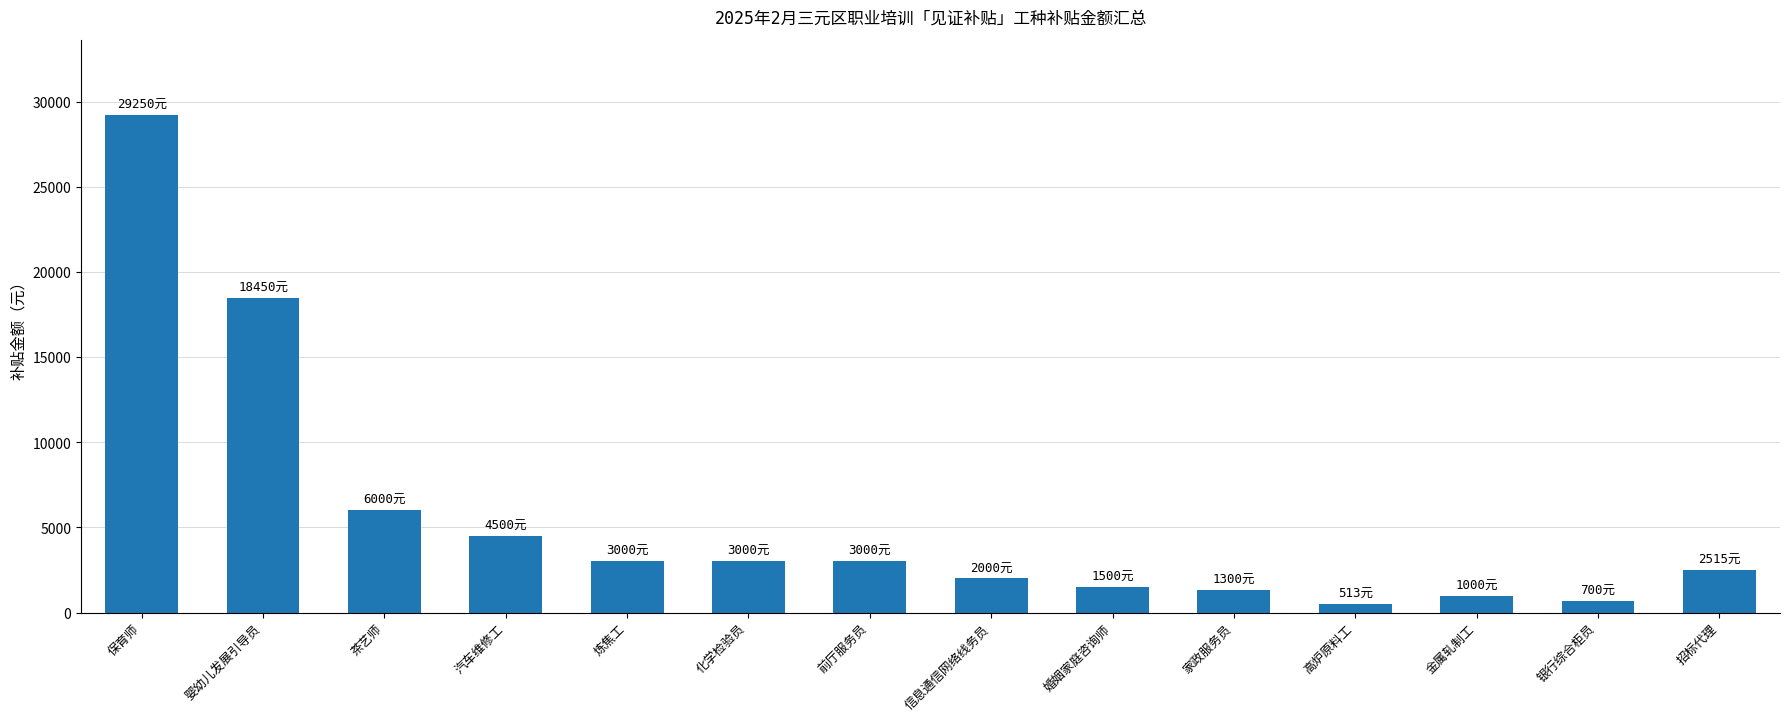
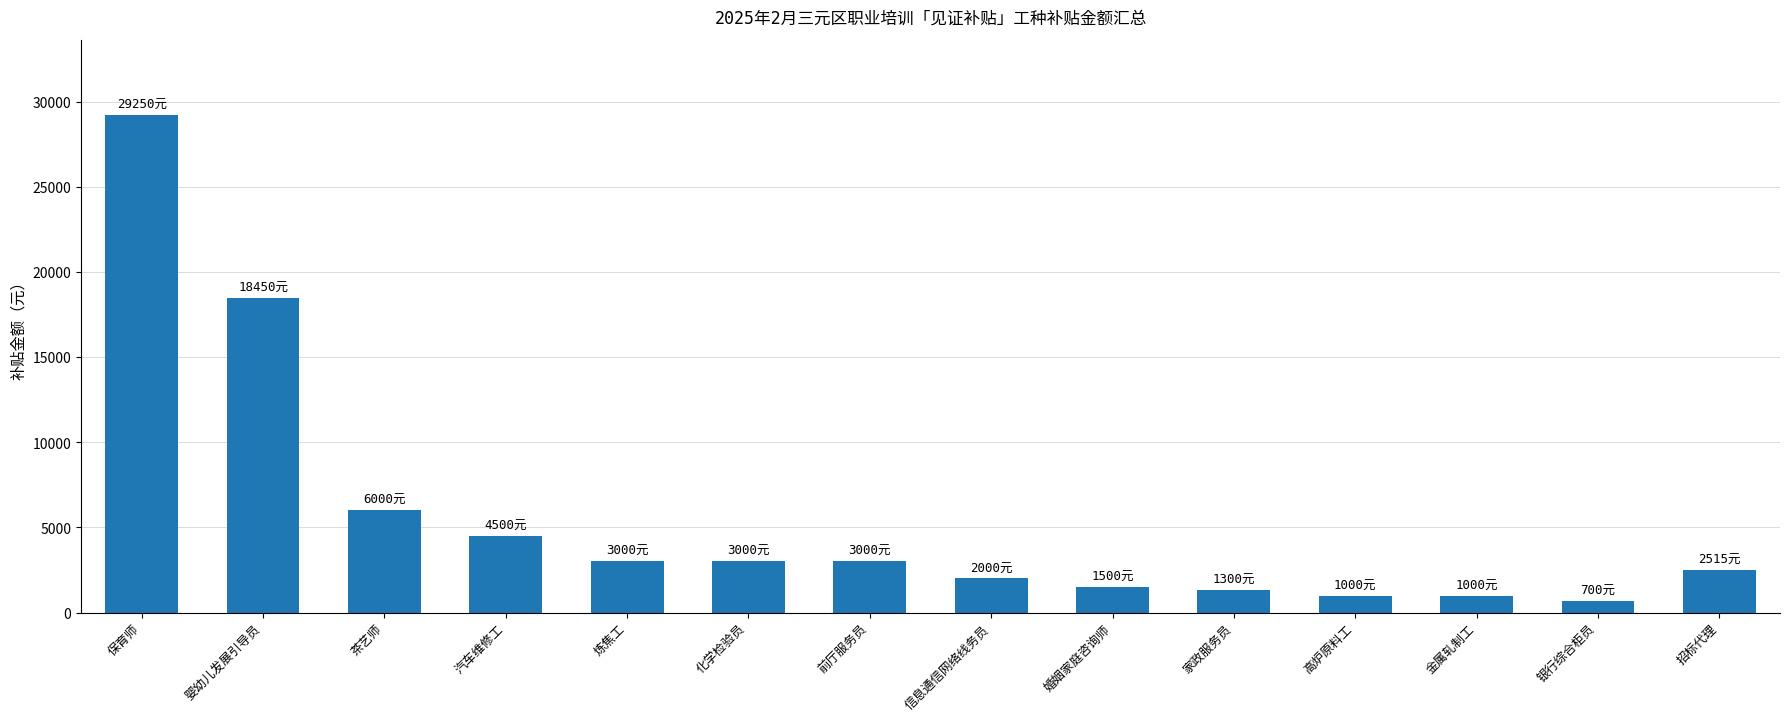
高炉原料工: 513元 -> 1000元
